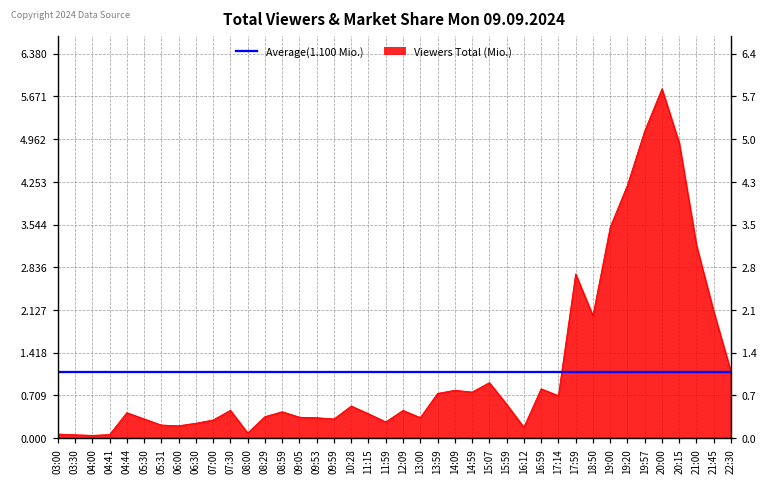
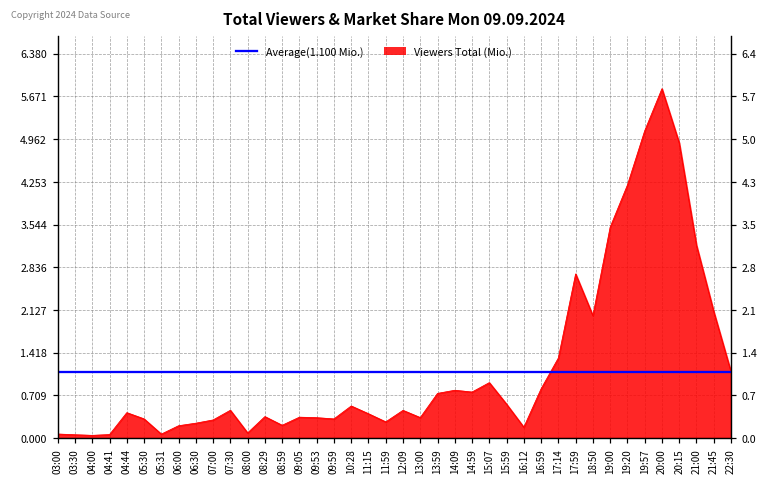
05:31: 0.2 -> 0.1
08:59: 0.4 -> 0.2
17:14: 0.7 -> 1.3
